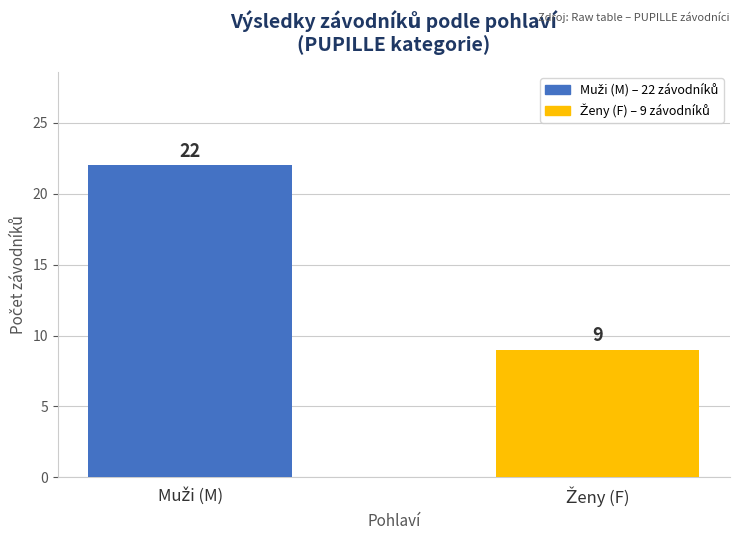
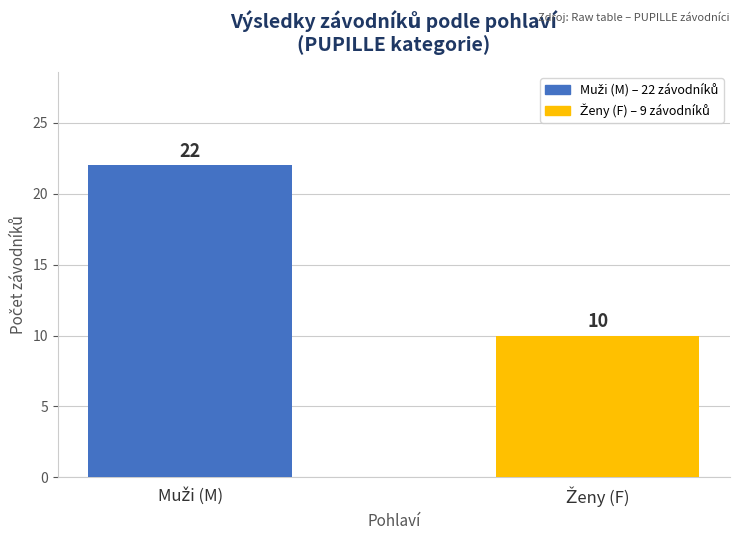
Ženy (F): 9 -> 10
